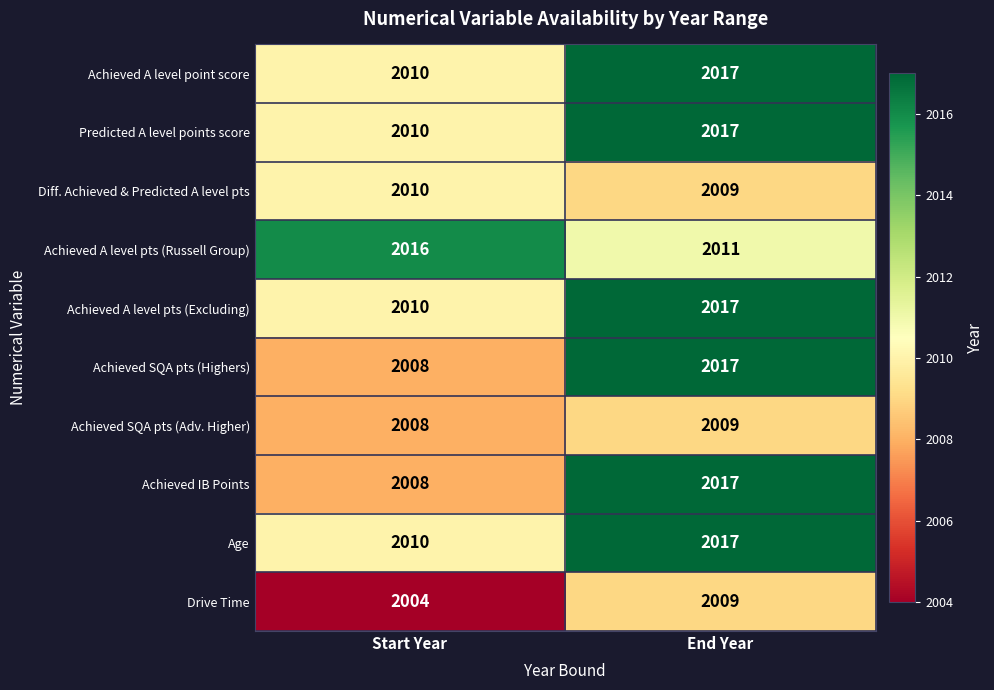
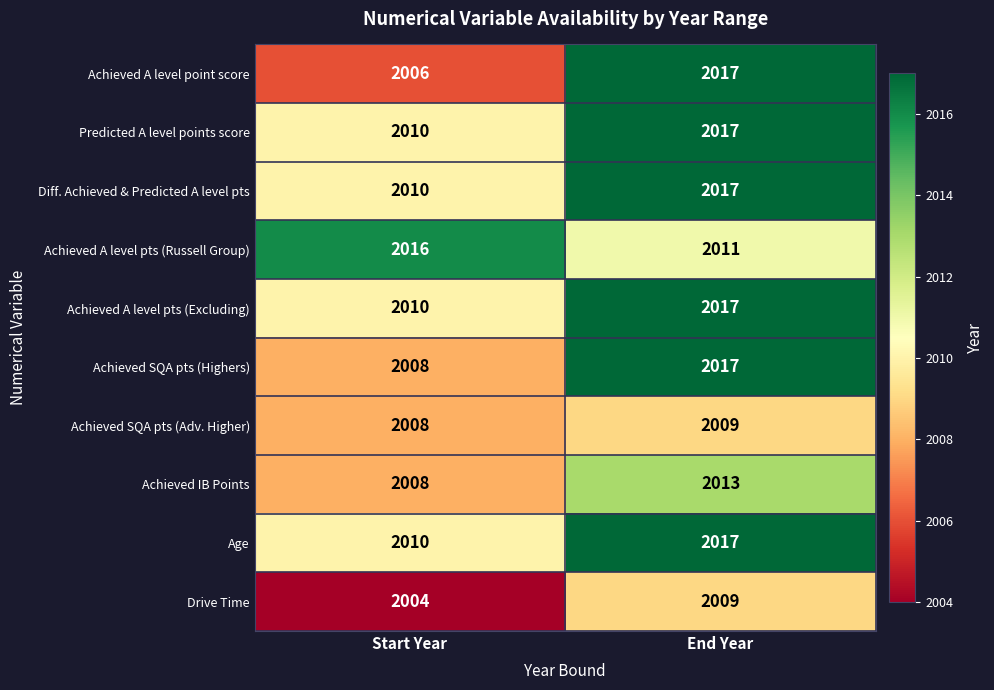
Achieved A level point score, Start Year: 2010 -> 2006
Diff. Achieved & Predicted A level pts, End Year: 2009 -> 2017
Achieved IB Points, End Year: 2017 -> 2013
